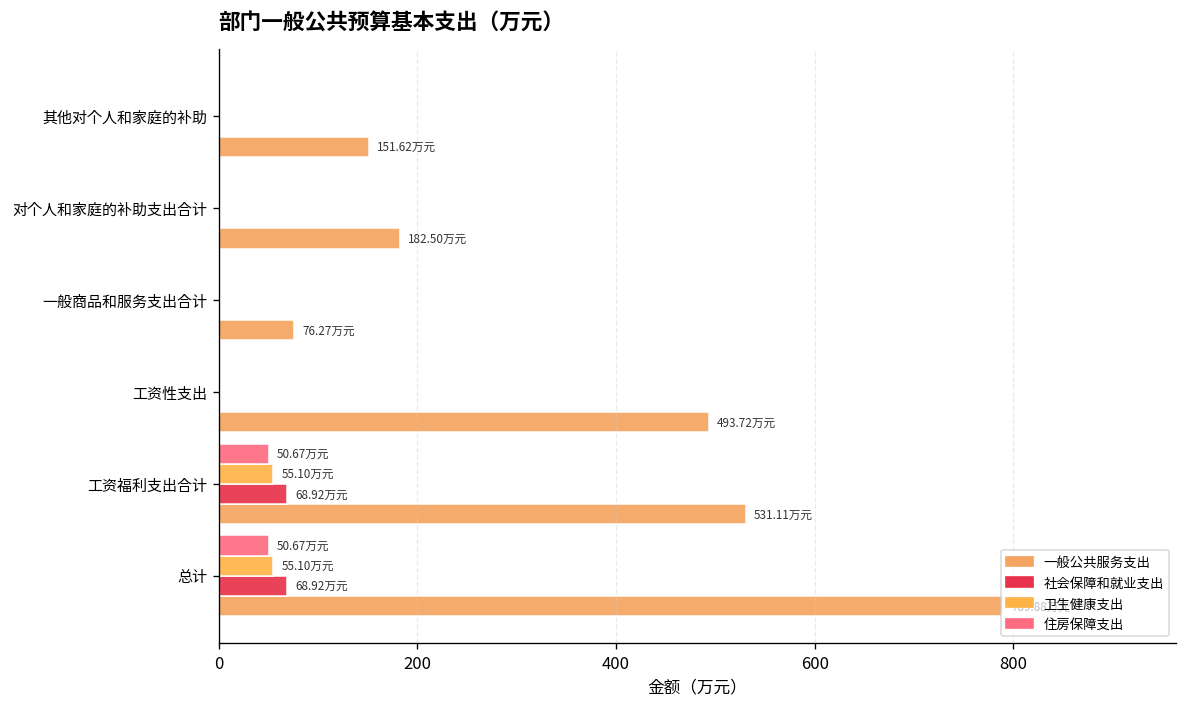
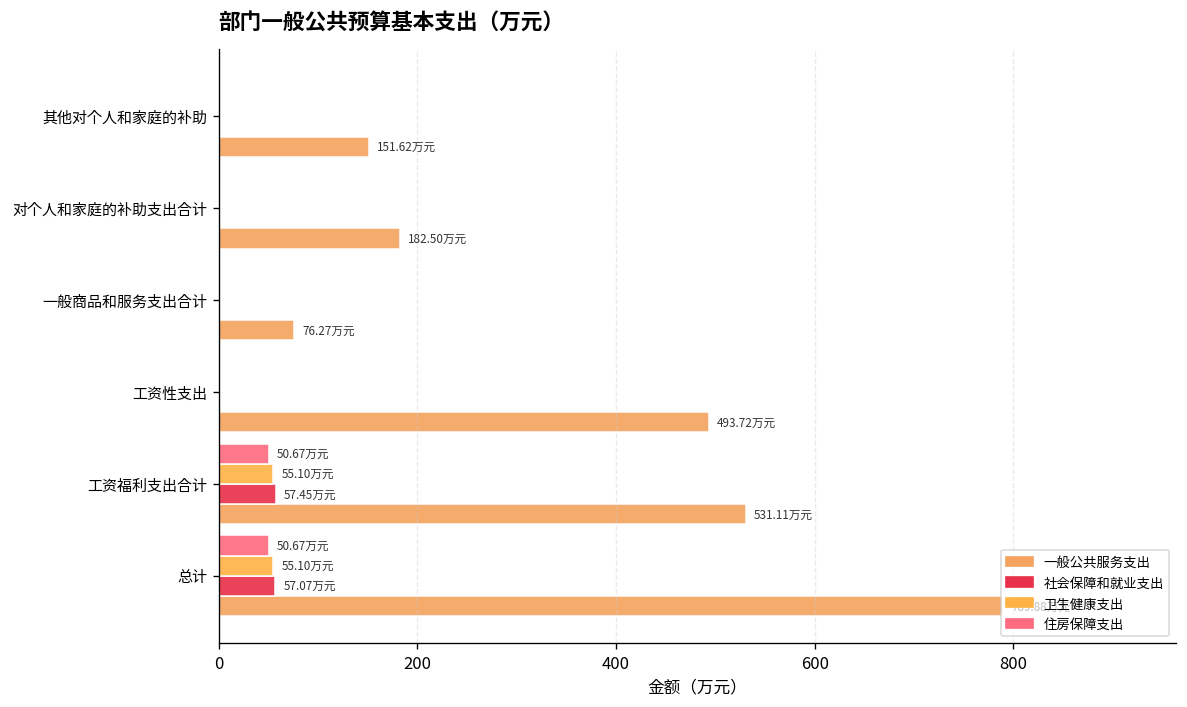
社会保障和就业支出, 工资福利支出合计: 68.92 -> 57.45
社会保障和就业支出, 总计: 68.92 -> 57.07
